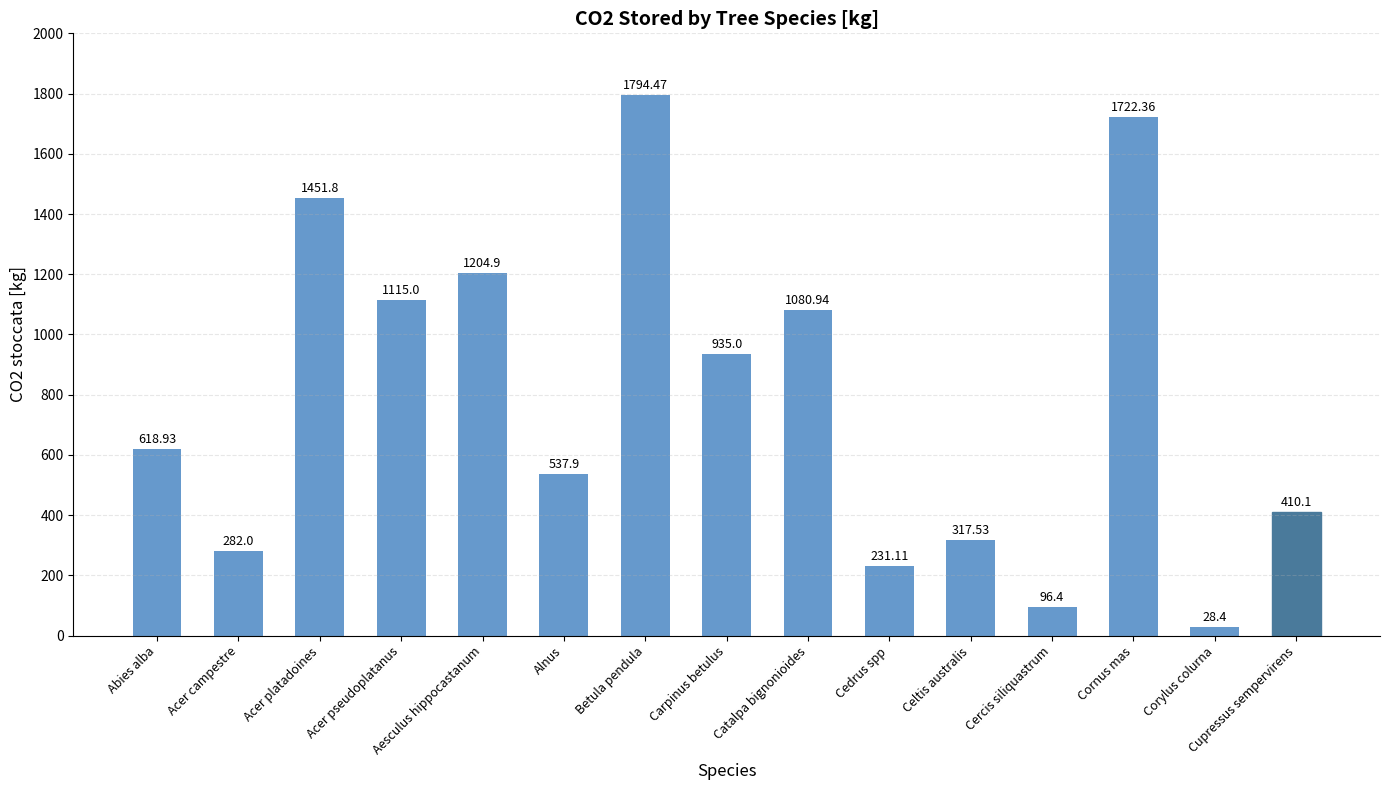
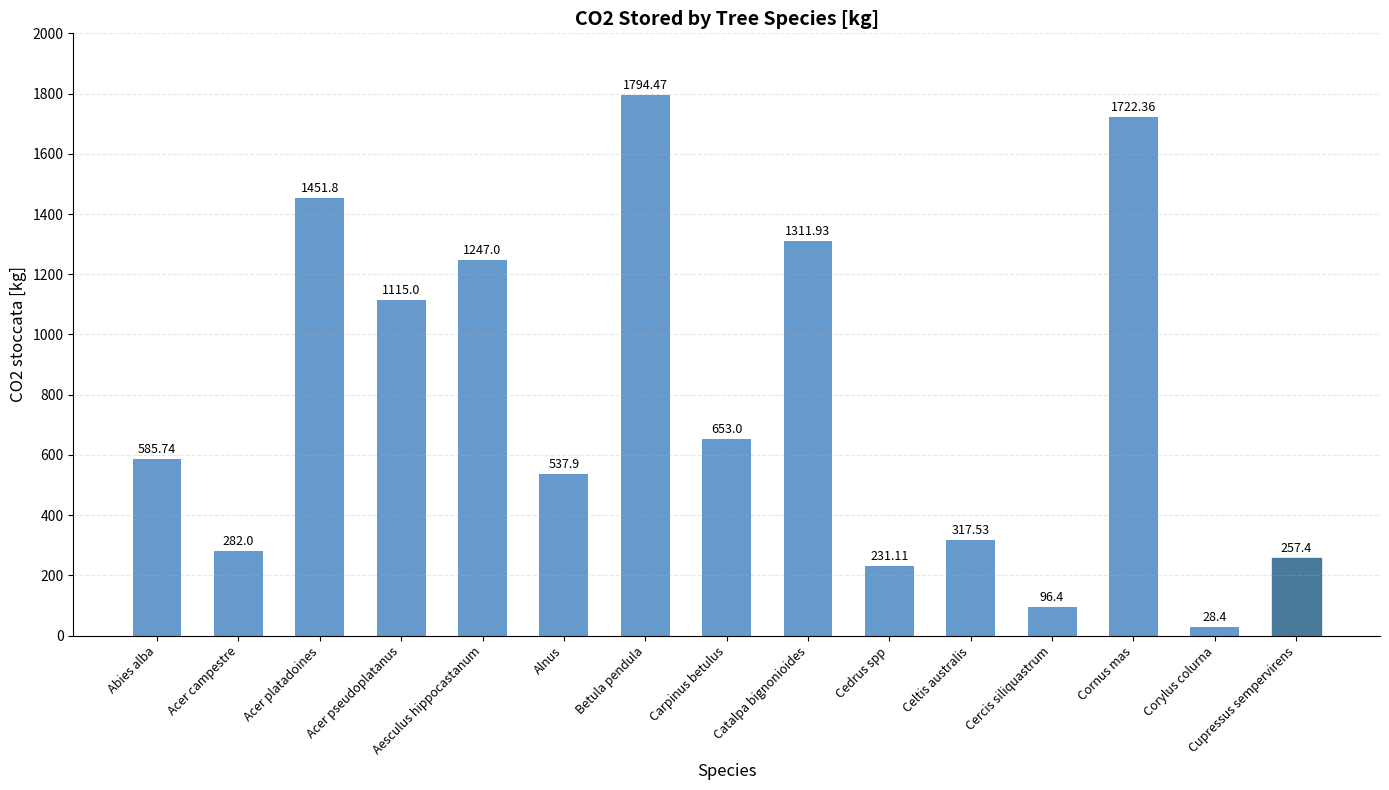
Abies alba: 618.93 -> 585.74
Aesculus hippocastanum: 1204.9 -> 1247.0
Carpinus betulus: 935.0 -> 653.0
Catalpa bignonioides: 1080.94 -> 1311.93
Cupressus sempervirens: 410.1 -> 257.4
